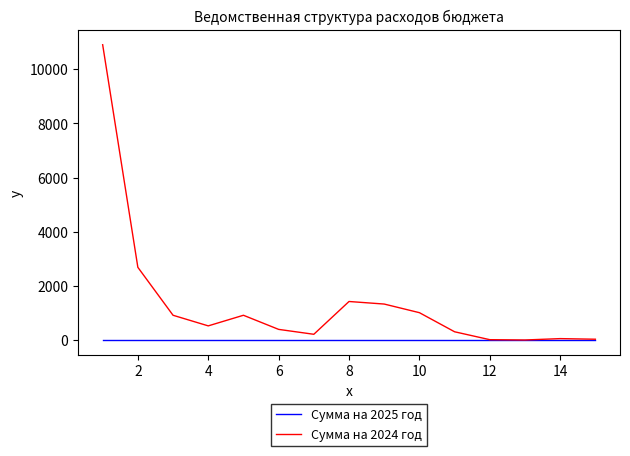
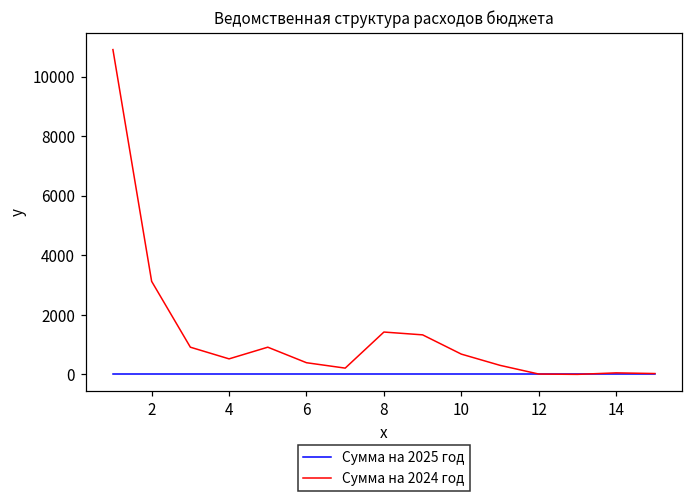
Сумма на 2024 год, 2: 2700 -> 3100
Сумма на 2024 год, 10: 1000 -> 700
